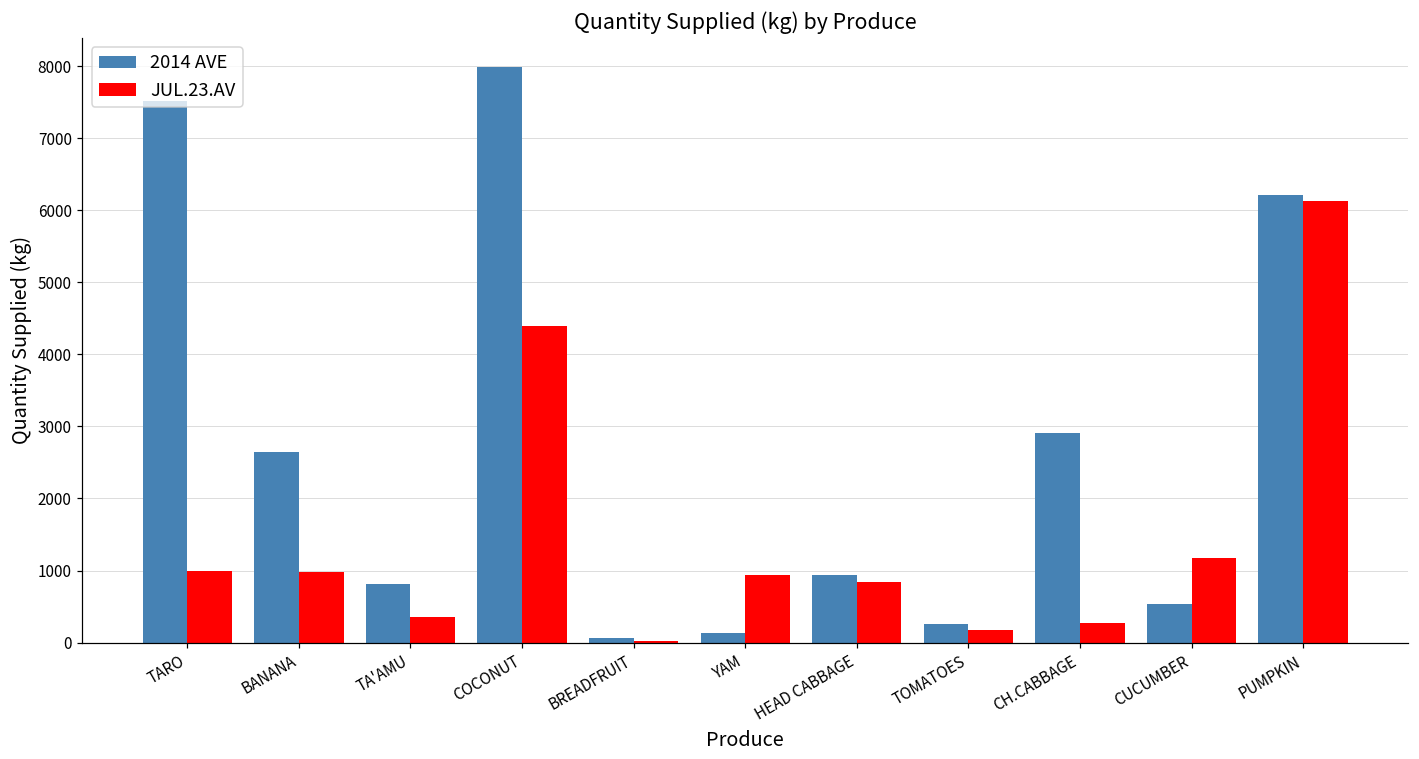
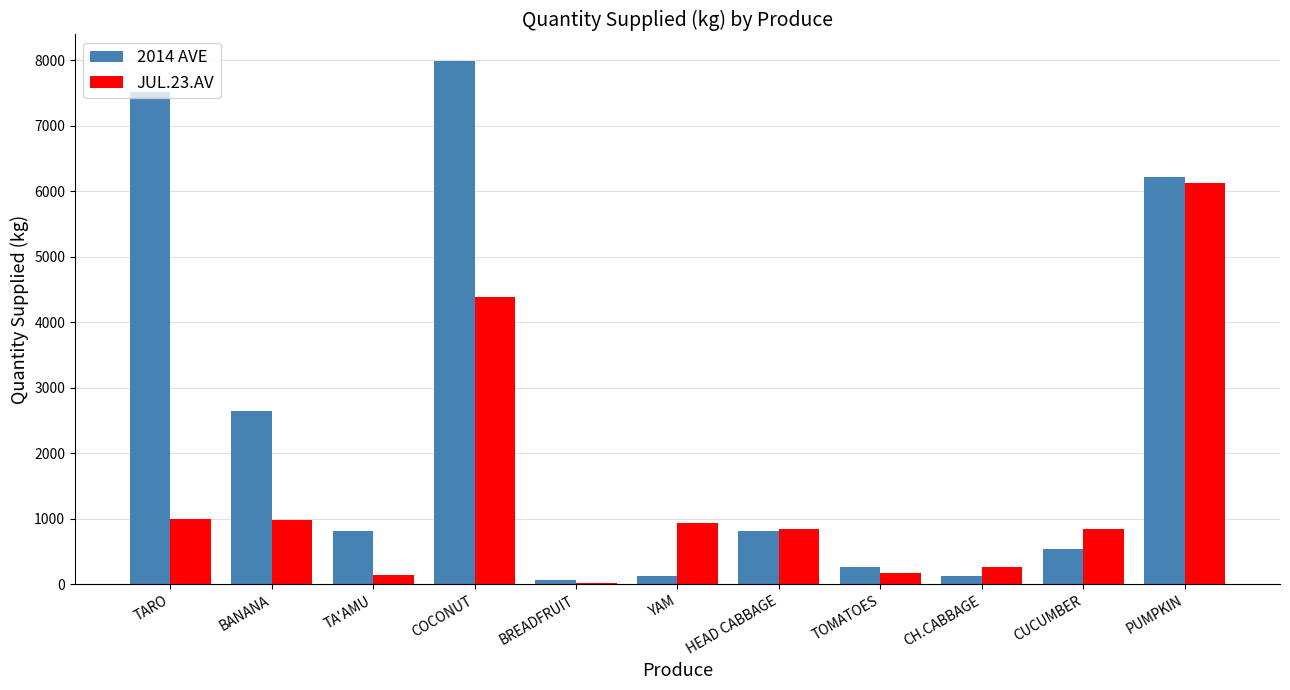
JUL.23.AV, TA'AMU: 400 -> 100
2014 AVE, HEAD CABBAGE: 900 -> 800
2014 AVE, CH.CABBAGE: 2900 -> 100
JUL.23.AV, CUCUMBER: 1200 -> 800
